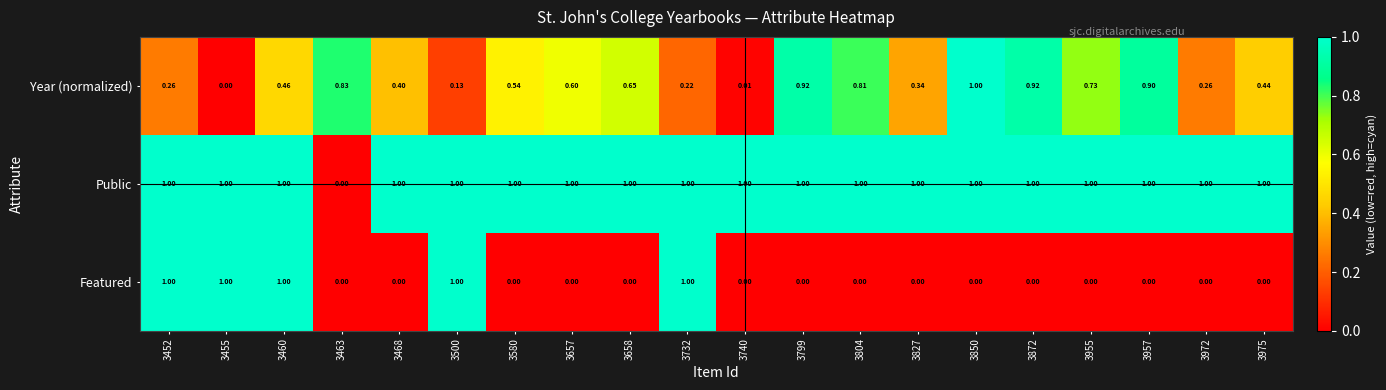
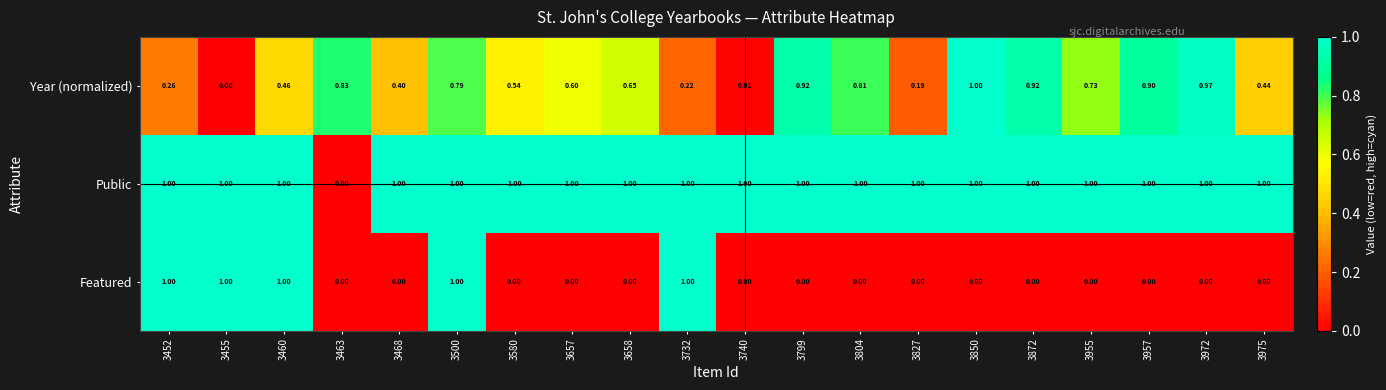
Year (normalized), 3500: 0.13 -> 0.79
Year (normalized), 3827: 0.34 -> 0.19
Year (normalized), 3972: 0.26 -> 0.97
